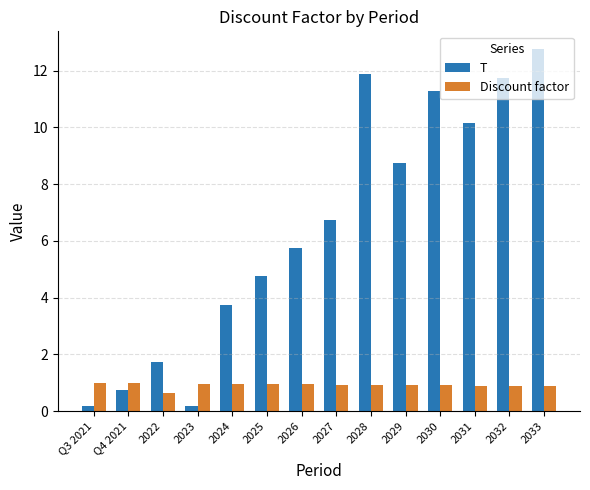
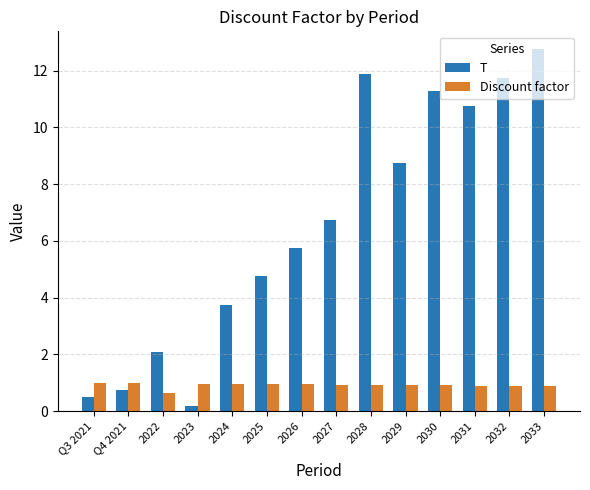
T, Q3 2021: 0.2 -> 0.5
T, 2022: 1.8 -> 2.1
T, 2031: 10.1 -> 10.8
